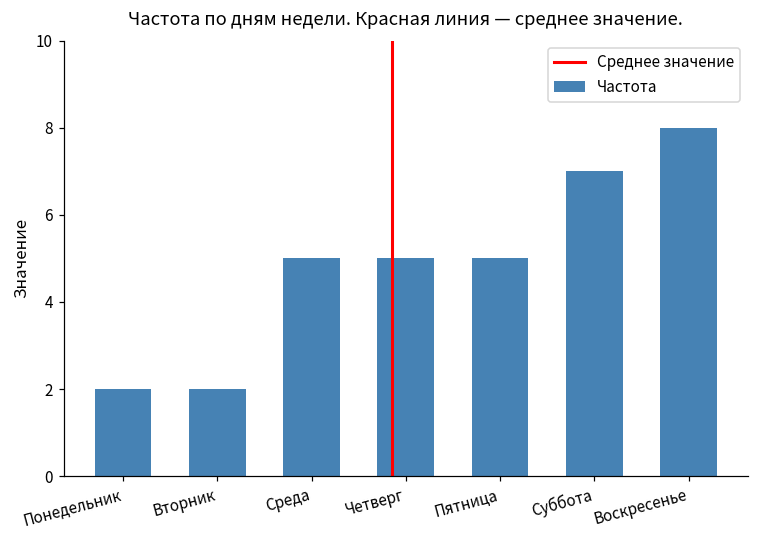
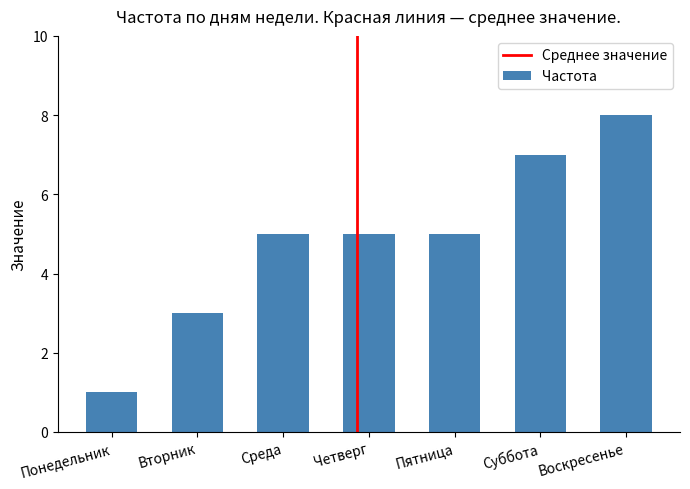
Понедельник: 2 -> 1
Вторник: 2 -> 3
